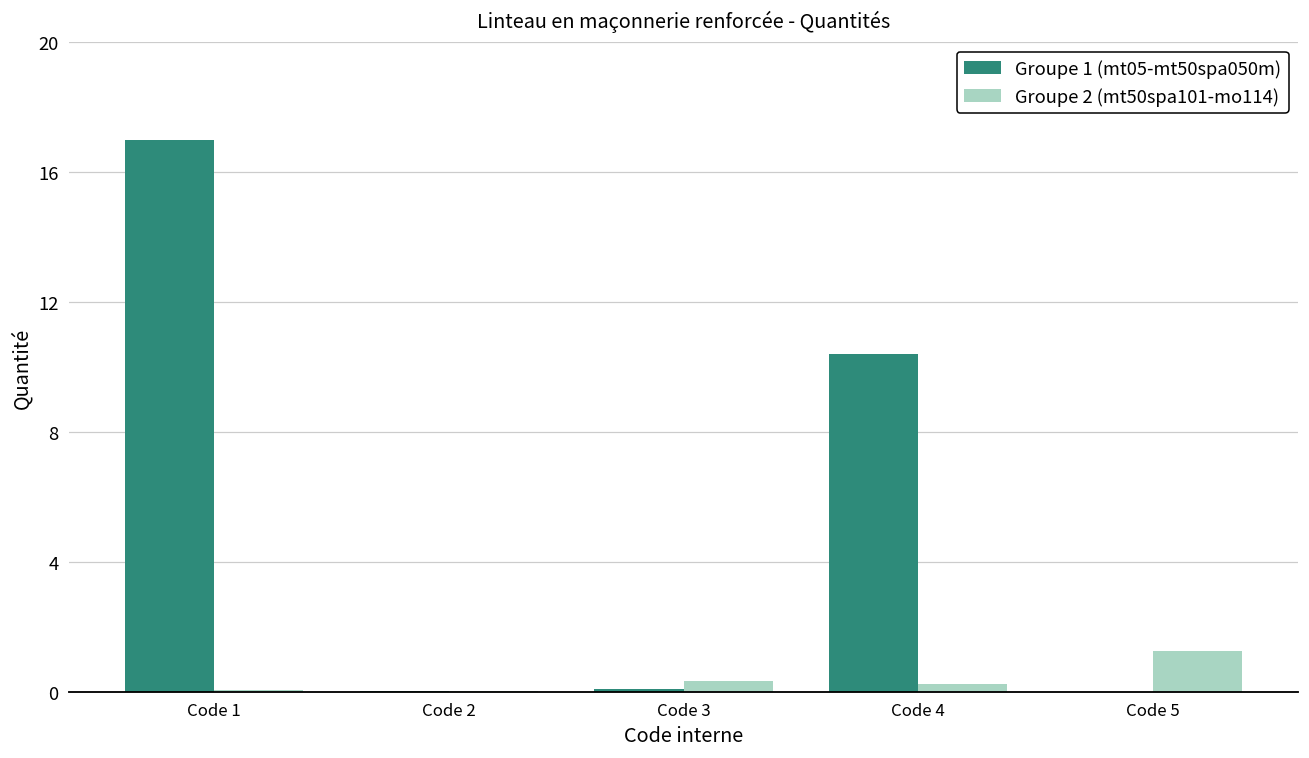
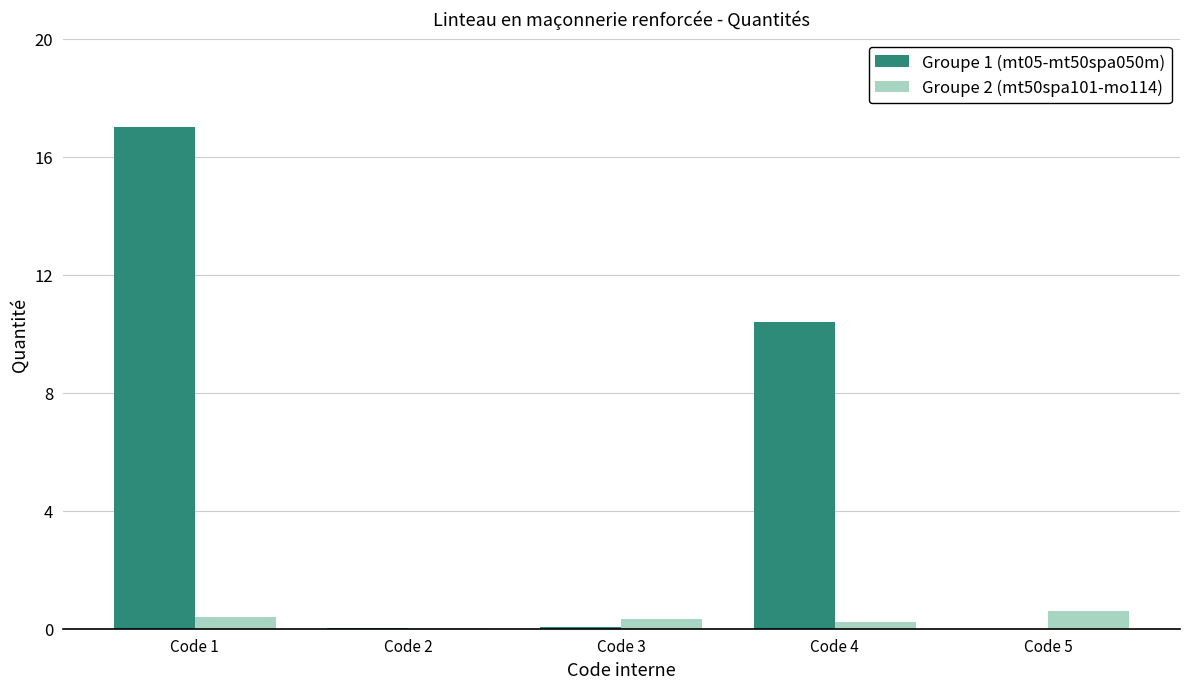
Groupe 2 (mt50spa101-mo114), Code 1: 0.1 -> 0.4
Groupe 2 (mt50spa101-mo114), Code 5: 1.2 -> 0.6
